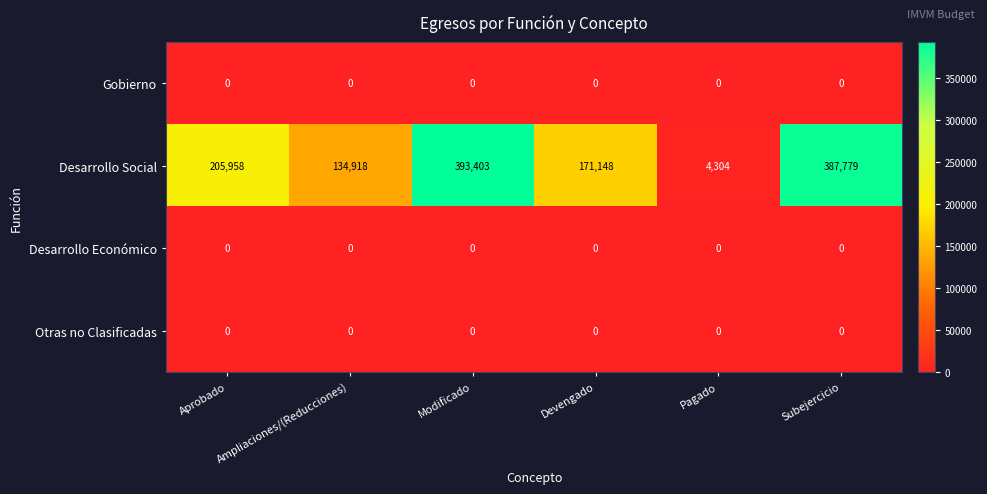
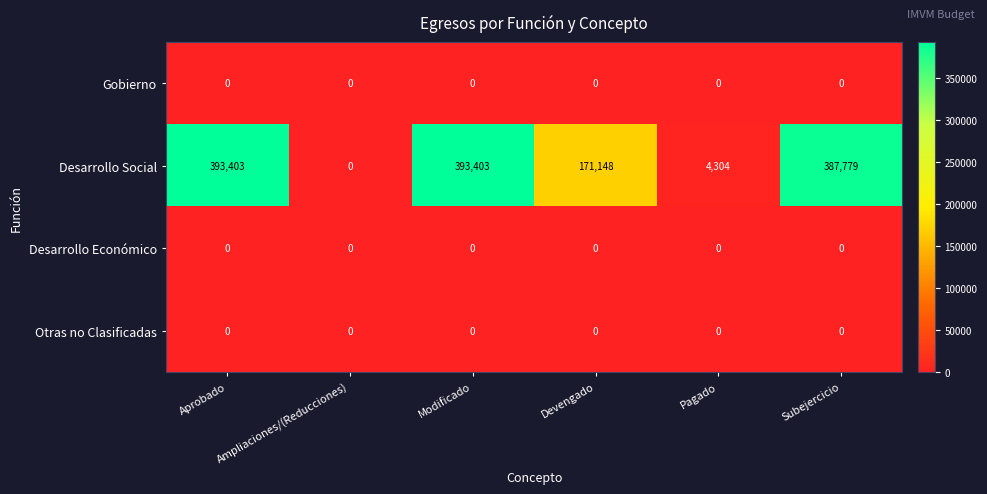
Desarrollo Social, Aprobado: 205,958 -> 393,403
Desarrollo Social, Ampliaciones/(Reducciones): 134,918 -> 0
